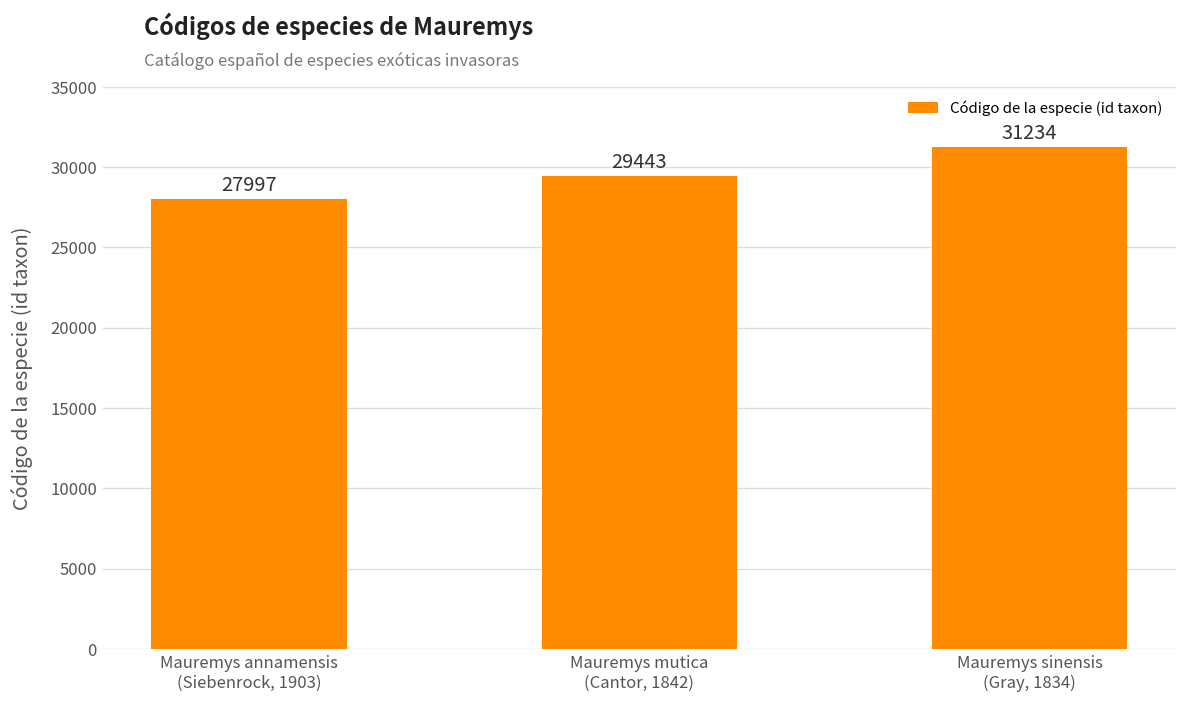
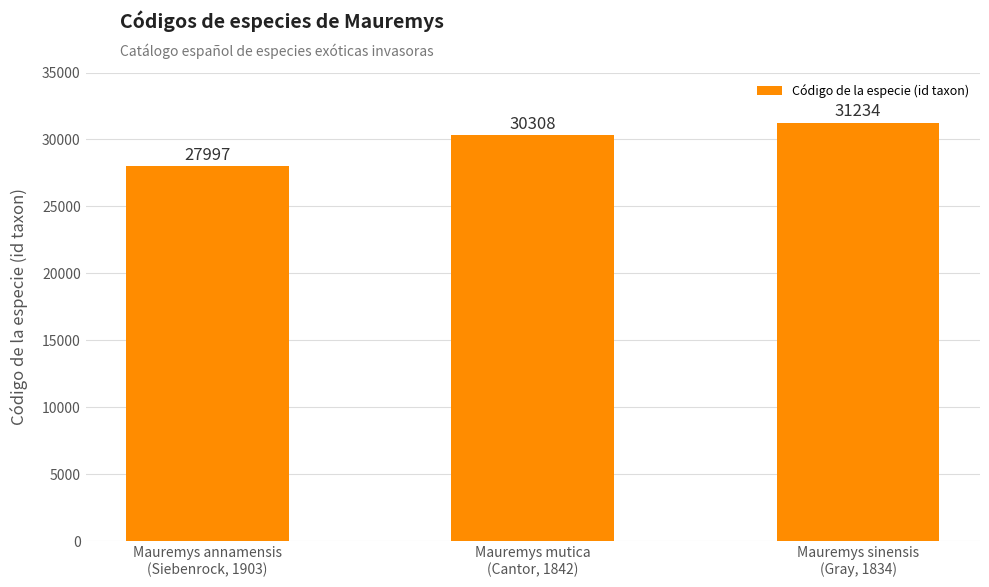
Mauremys mutica (Cantor, 1842): 29443 -> 30308
